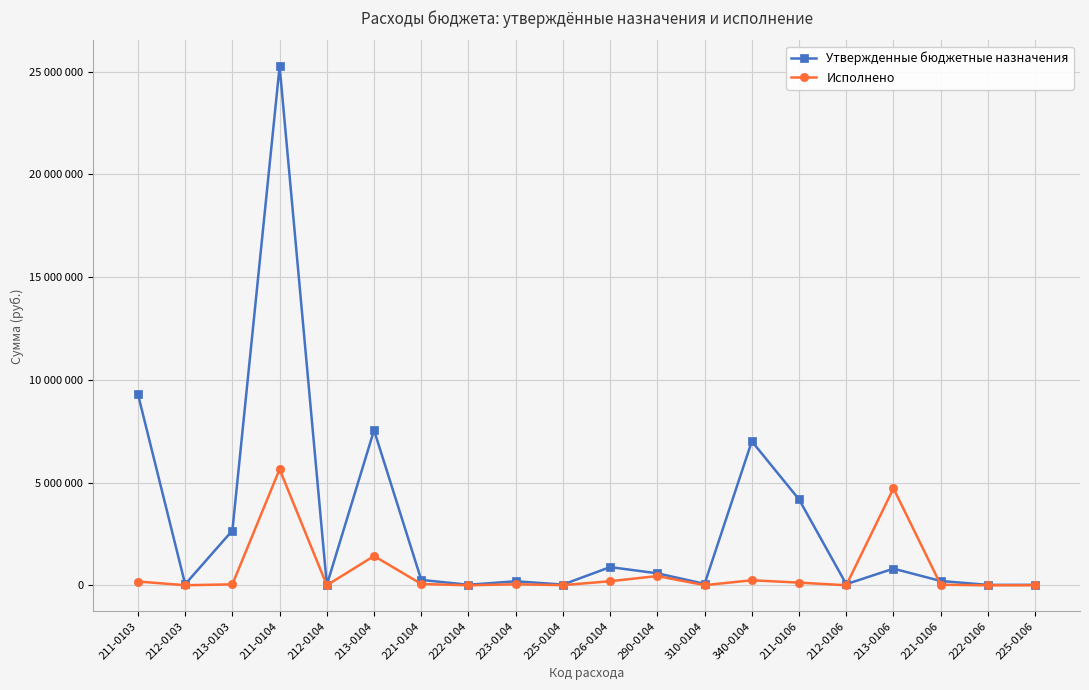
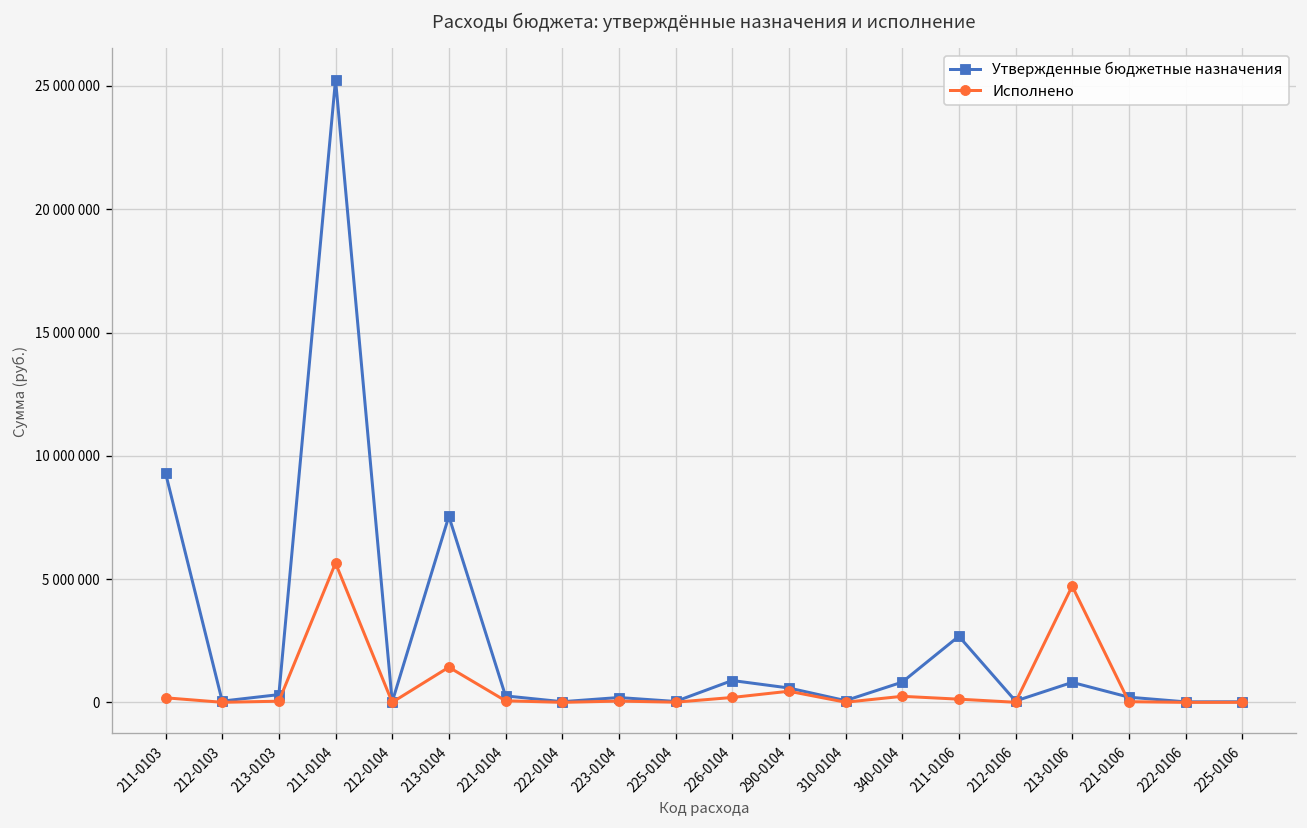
Утвержденные бюджетные назначения, 213-0103: 2700000 -> 300000
Утвержденные бюджетные назначения, 340-0104: 7000000 -> 800000
Утвержденные бюджетные назначения, 211-0106: 4200000 -> 2700000
